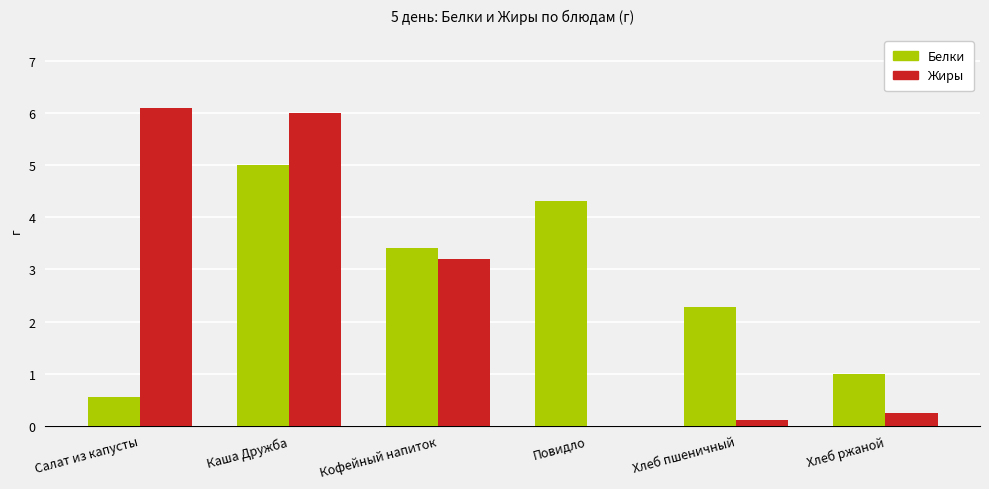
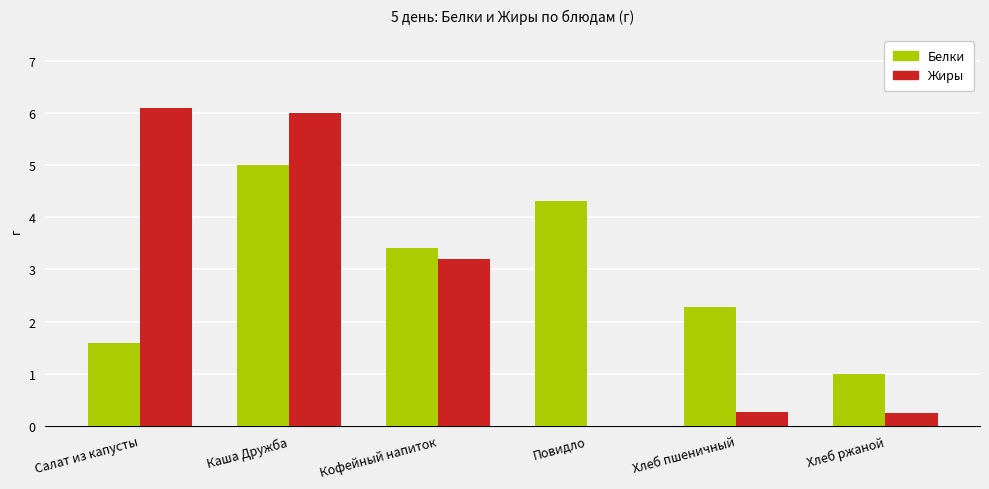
Белки, Салат из капусты: 0.6 -> 1.6
Жиры, Хлеб пшеничный: 0.1 -> 0.3
